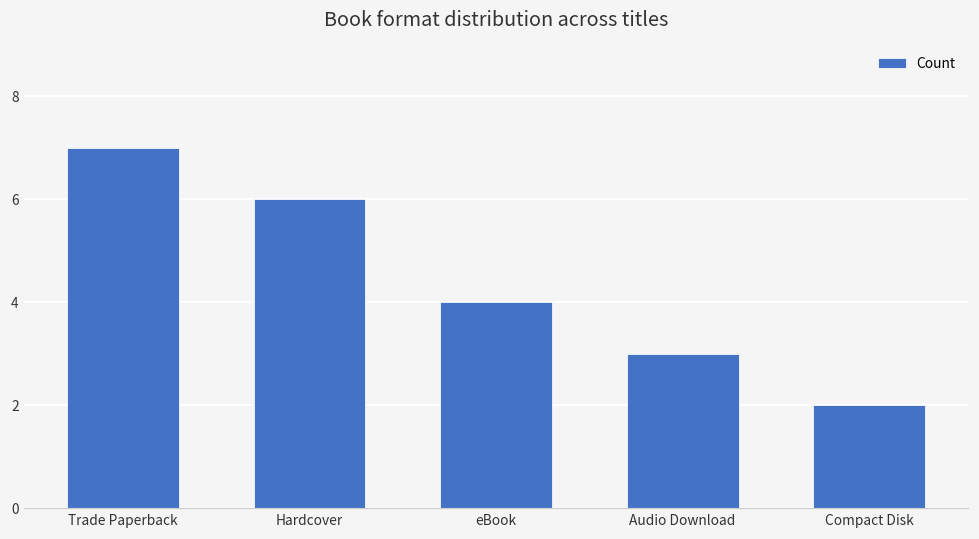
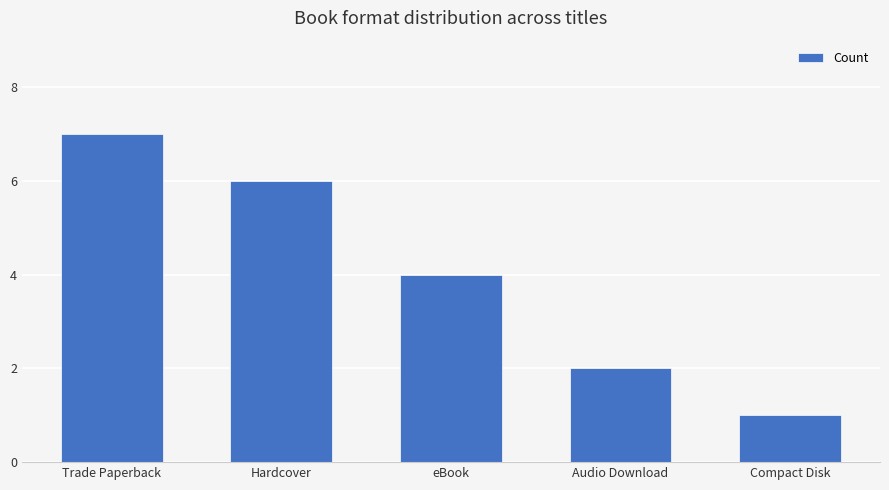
Audio Download: 3 -> 2
Compact Disk: 2 -> 1
